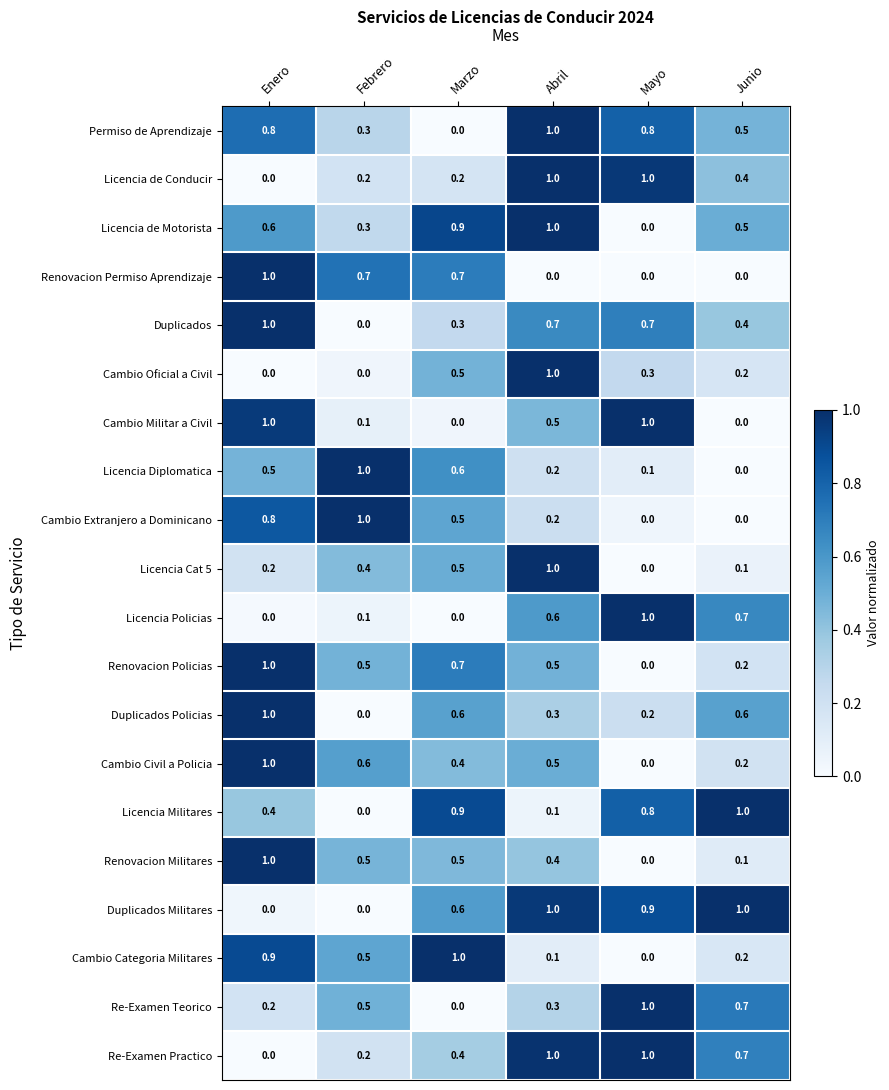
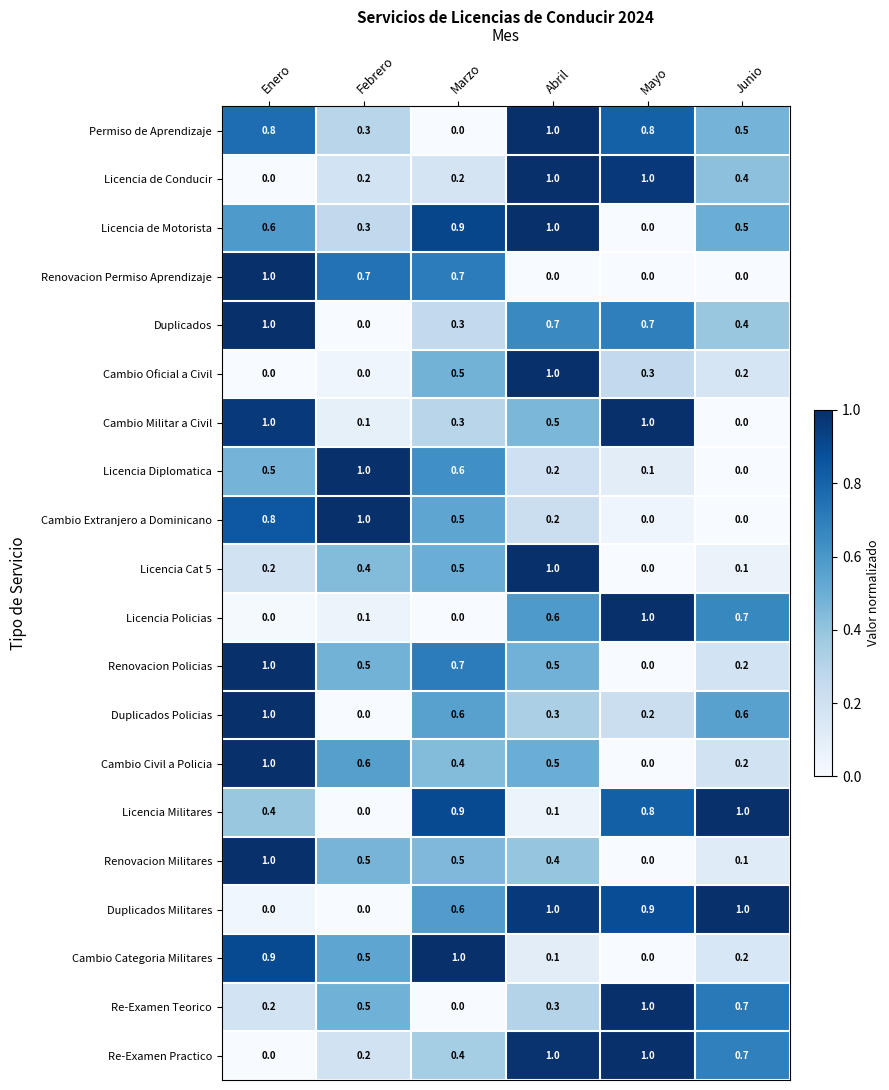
Cambio Militar a Civil, Marzo: 0.0 -> 0.3
